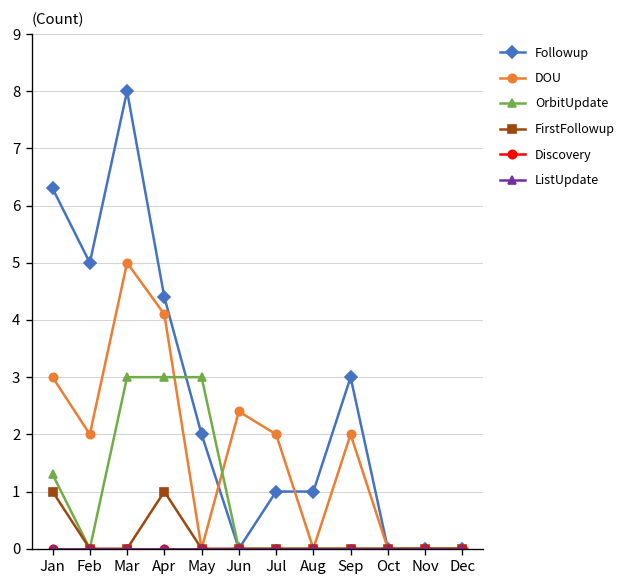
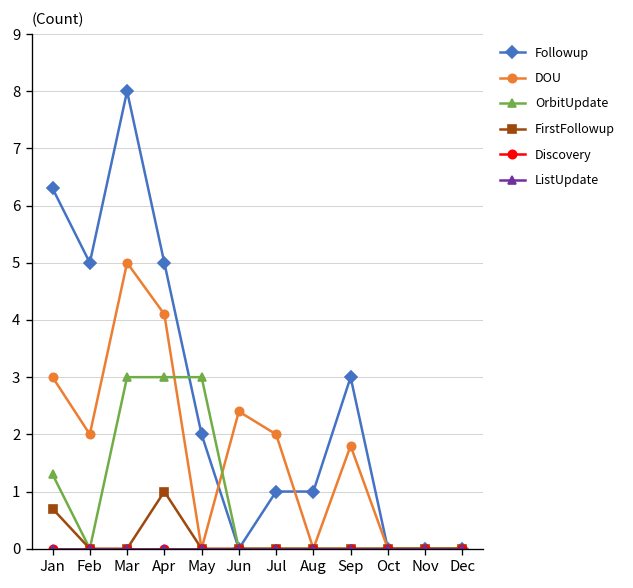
FirstFollowup, Jan: 1.0 -> 0.7
Followup, Apr: 4.4 -> 5.0
DOU, Sep: 2.0 -> 1.8
